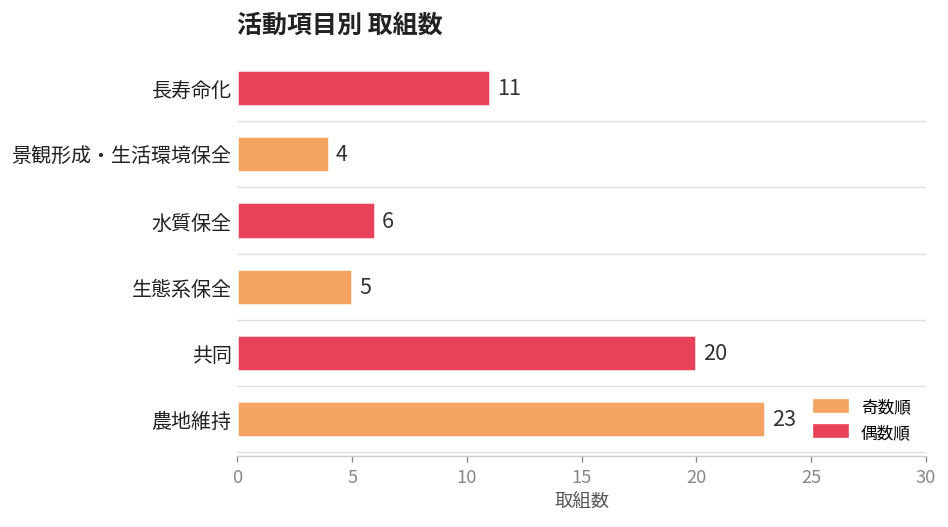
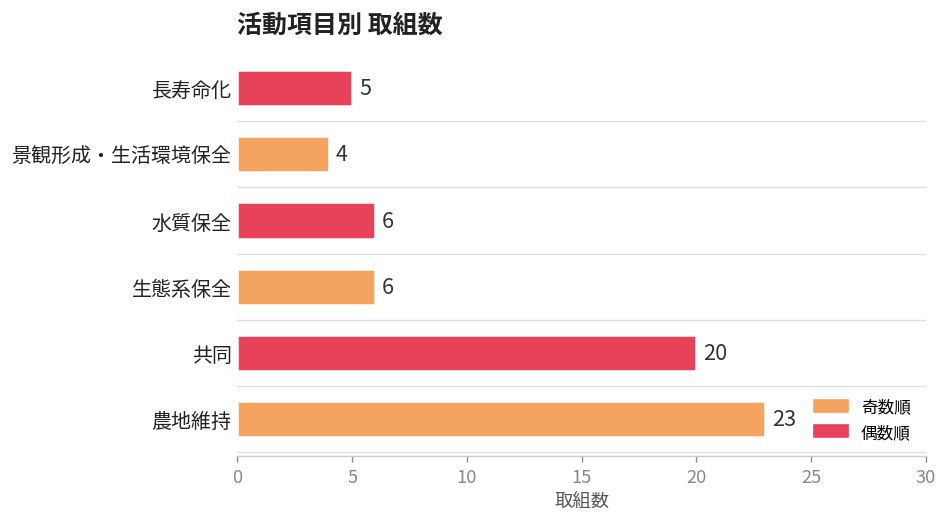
長寿命化: 11 -> 5
生態系保全: 5 -> 6
